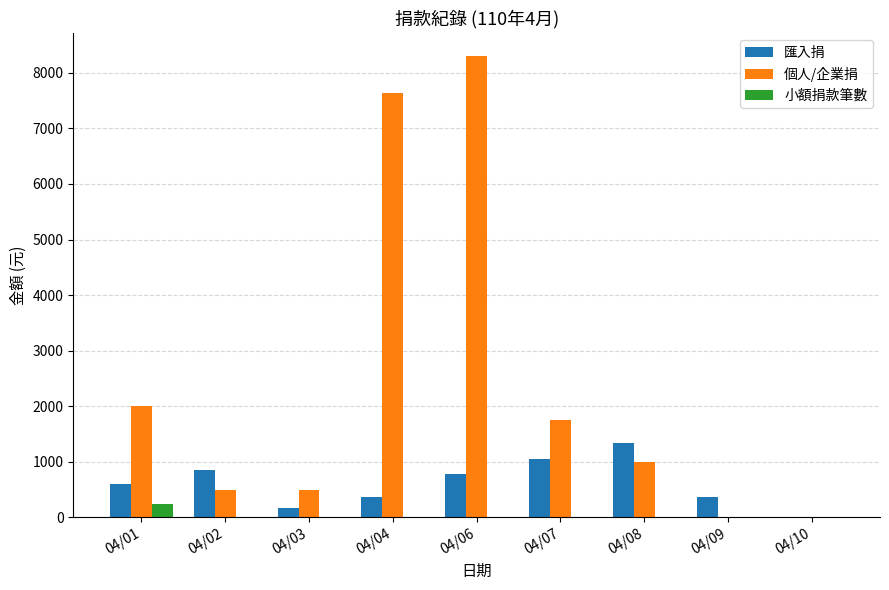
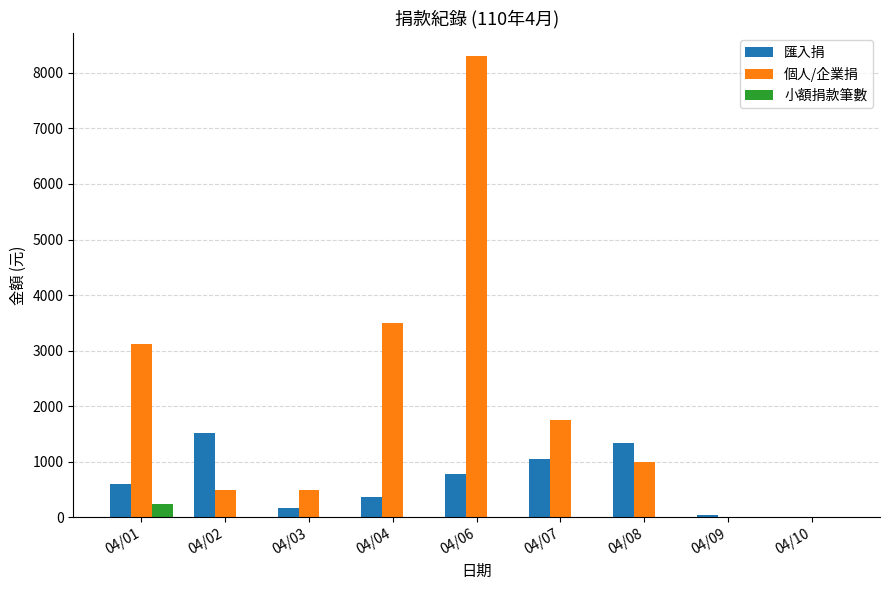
個人/企業捐, 04/01: 2000 -> 3100
匯入捐, 04/02: 900 -> 1500
個人/企業捐, 04/04: 7600 -> 3500
匯入捐, 04/09: 400 -> 100
